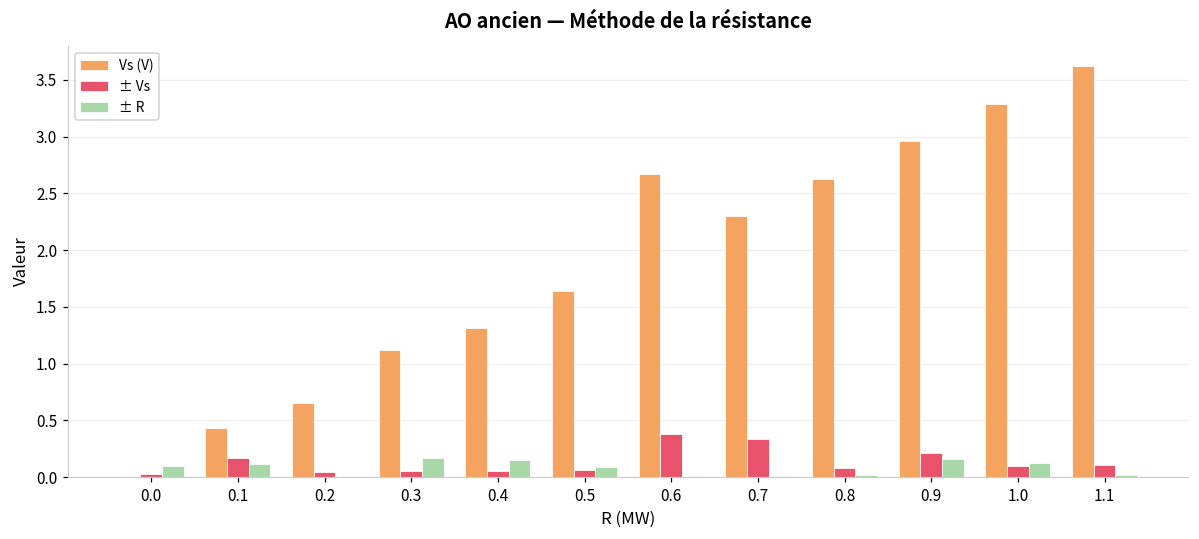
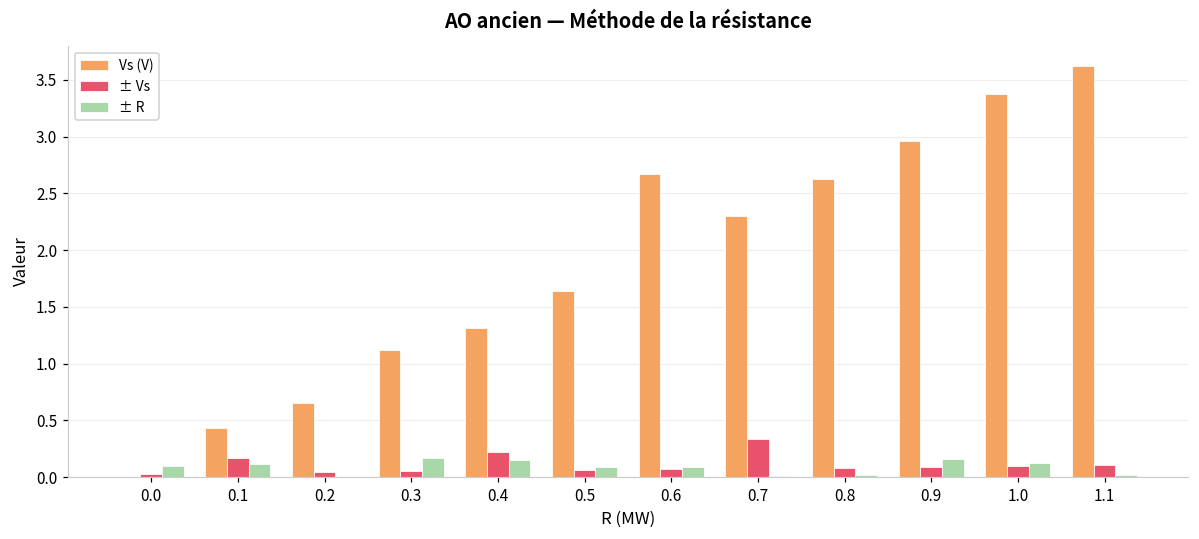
± Vs, 0.4: 0.06 -> 0.22
± Vs, 0.6: 0.38 -> 0.07
± R, 0.6: 0.01 -> 0.09
± Vs, 0.9: 0.22 -> 0.09
Vs (V), 1.0: 3.29 -> 3.38
